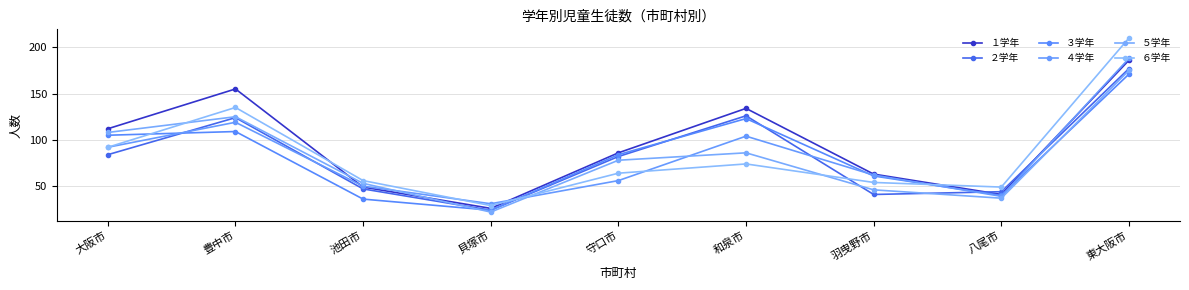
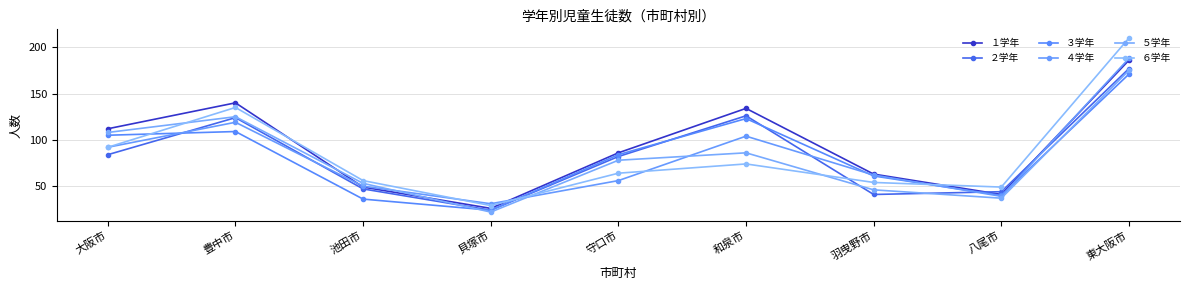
１学年, 豊中市: 160 -> 140
